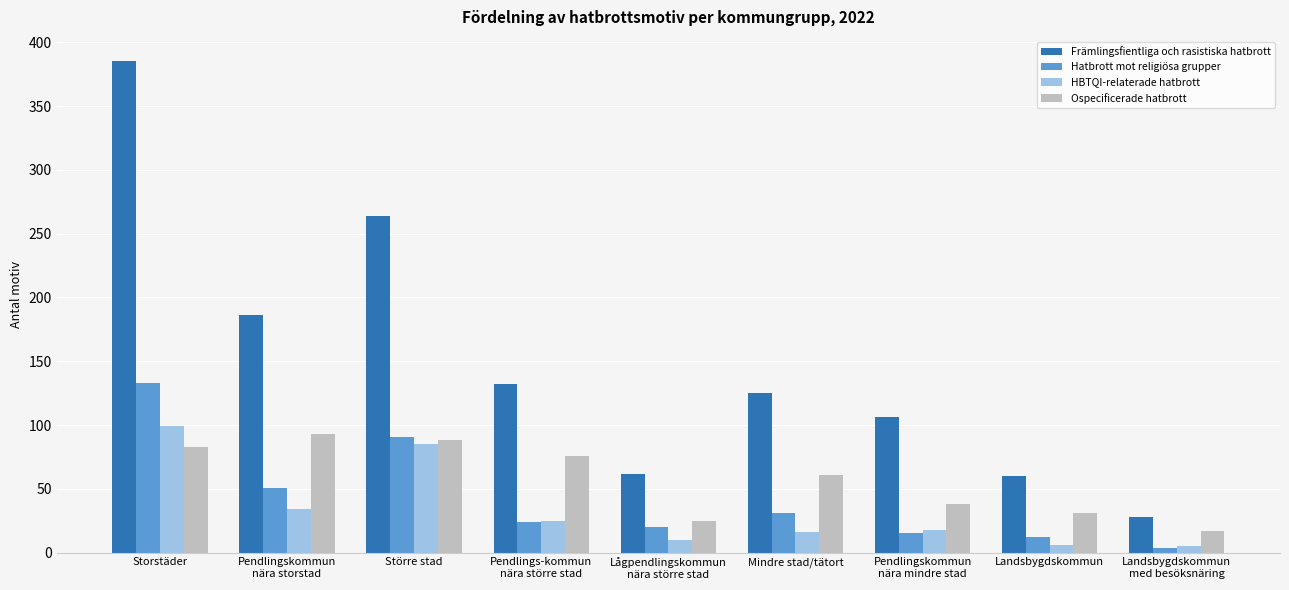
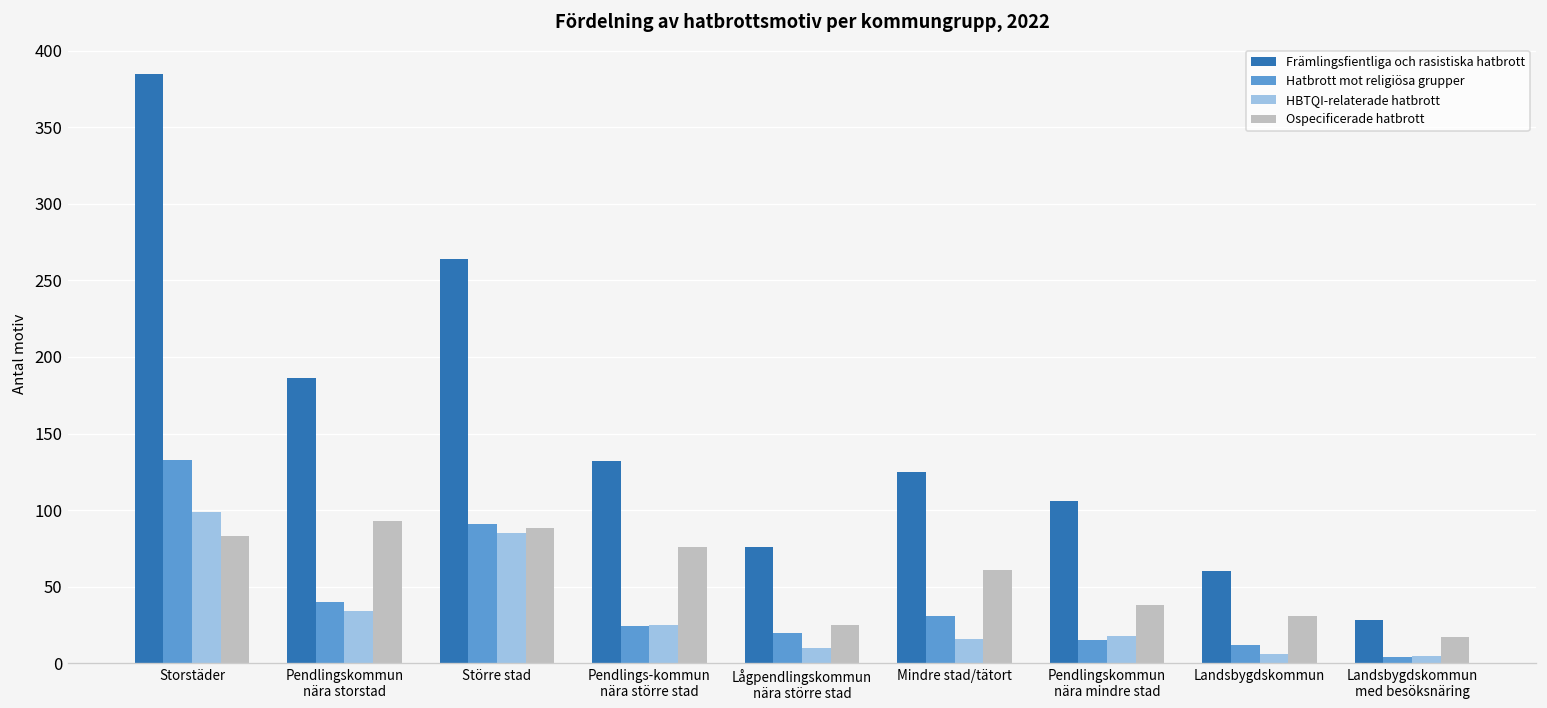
Hatbrott mot religiösa grupper, Pendlingskommun nära storstad: 51 -> 40
Främlingsfientliga och rasistiska hatbrott, Lågpendlingskommun nära större stad: 62 -> 76
